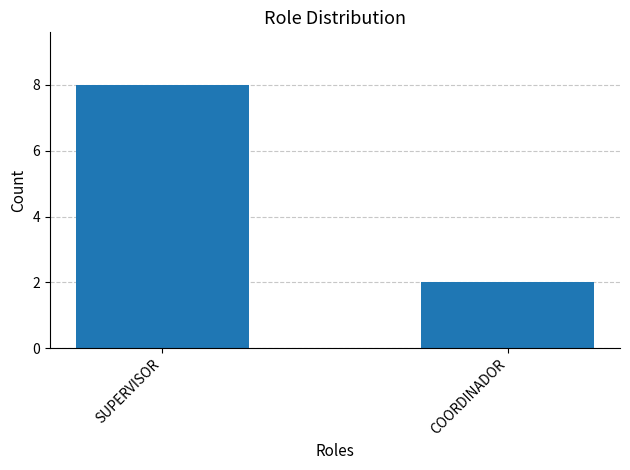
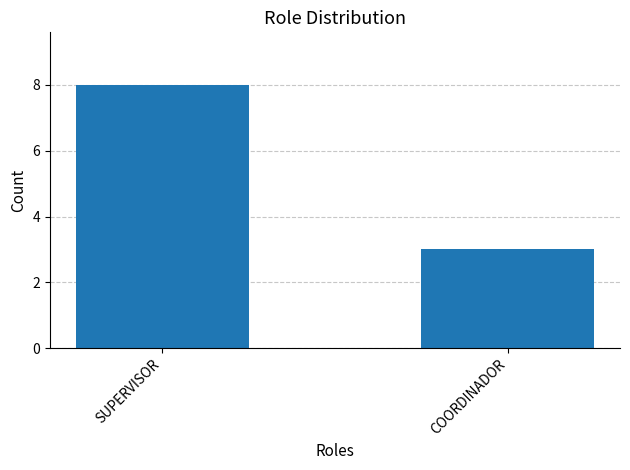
COORDINADOR: 2 -> 3
